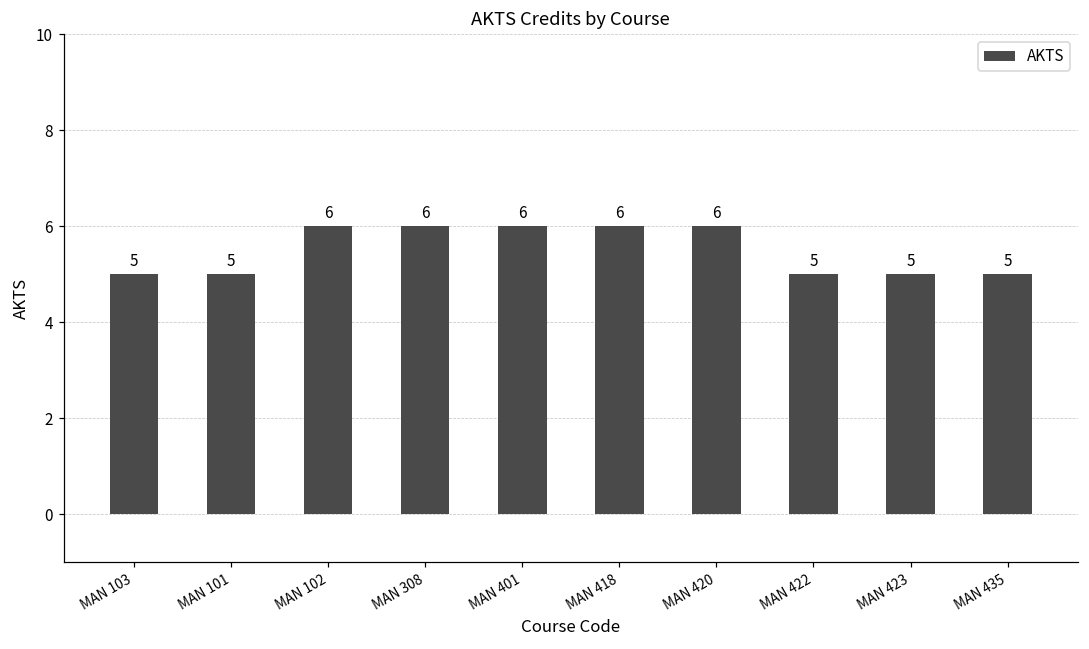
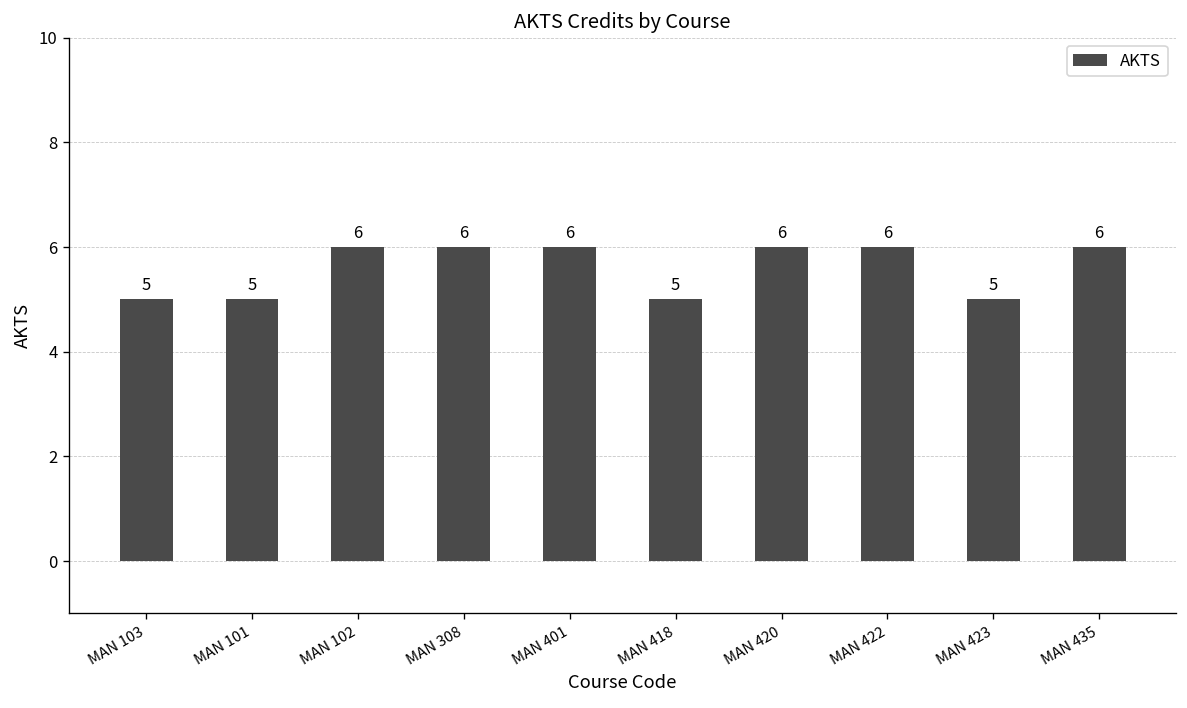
MAN 418: 6 -> 5
MAN 422: 5 -> 6
MAN 435: 5 -> 6
